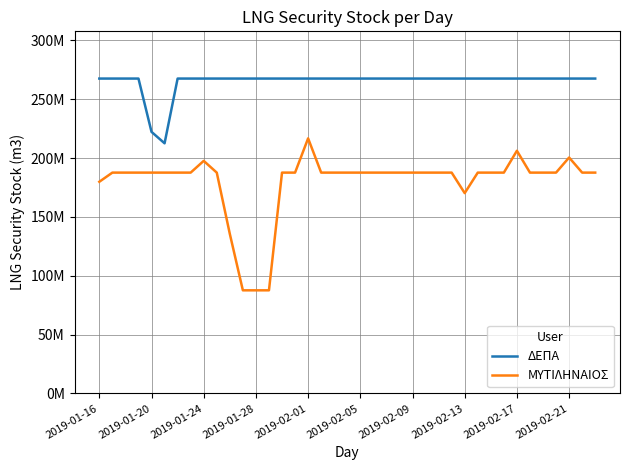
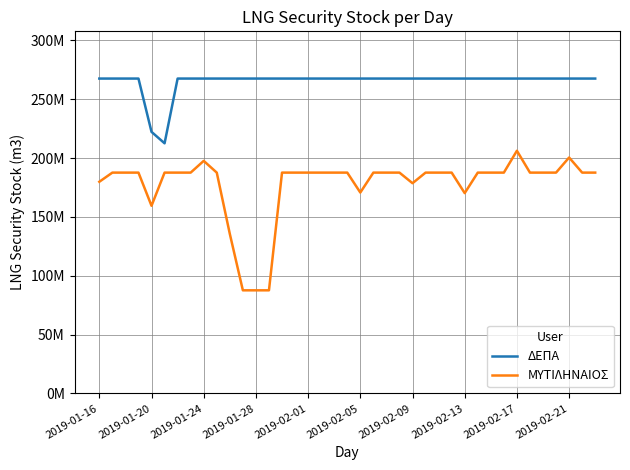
ΜΥΤΙΛΗΝΑΙΟΣ, 2019-01-20: 188000000 -> 159000000
ΜΥΤΙΛΗΝΑΙΟΣ, 2019-02-01: 217000000 -> 188000000
ΜΥΤΙΛΗΝΑΙΟΣ, 2019-02-05: 188000000 -> 171000000
ΜΥΤΙΛΗΝΑΙΟΣ, 2019-02-09: 188000000 -> 179000000
